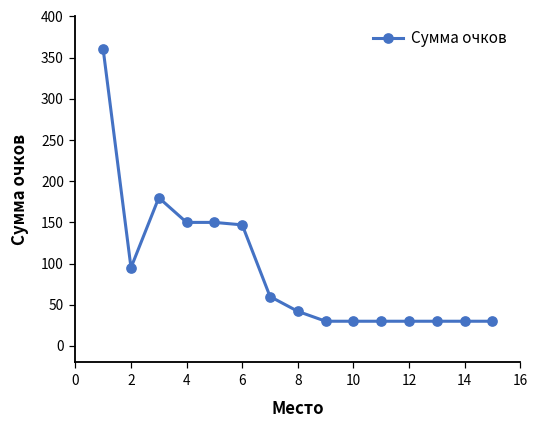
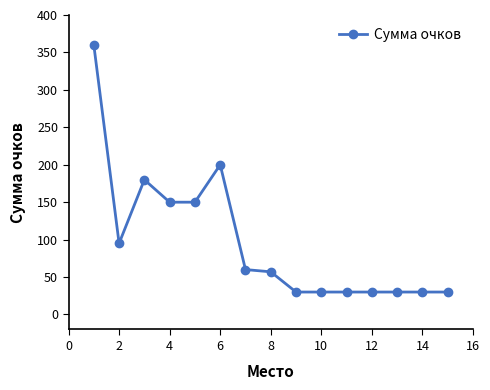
6: 150 -> 200
8: 40 -> 60
